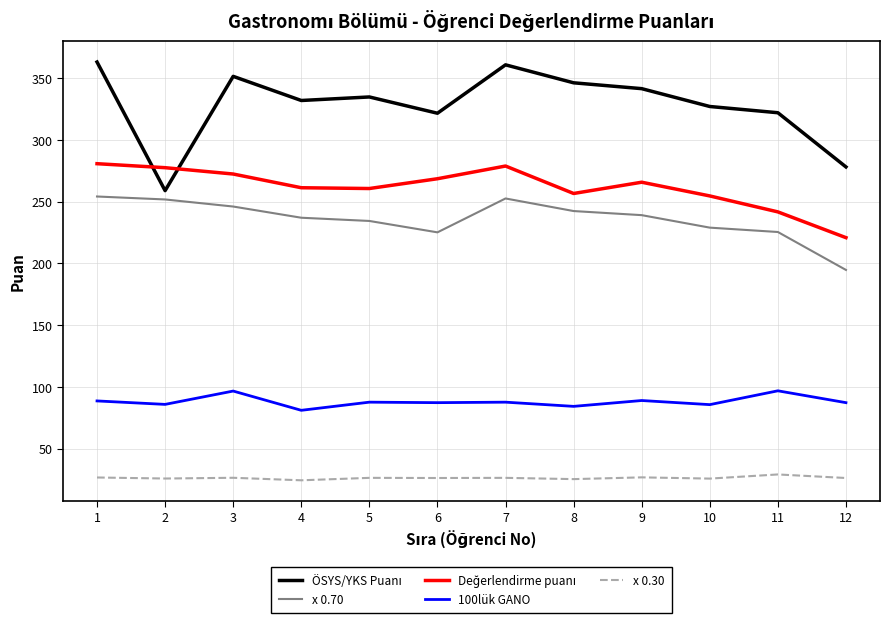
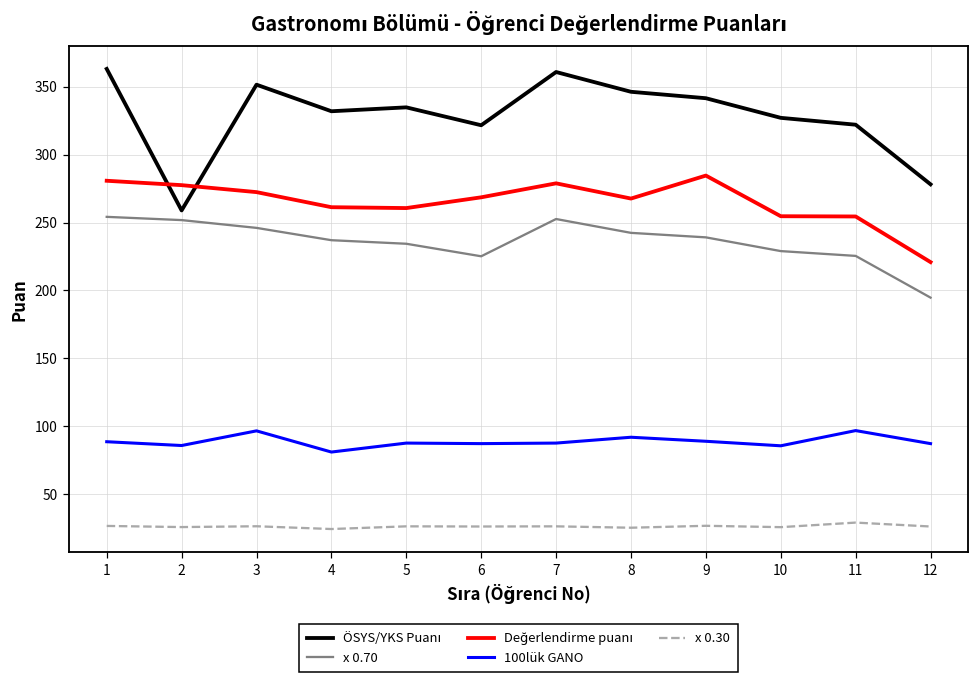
Değerlendirme puanı, 8: 257 -> 268
100lük GANO, 8: 84 -> 92
Değerlendirme puanı, 9: 266 -> 285
Değerlendirme puanı, 11: 242 -> 254
